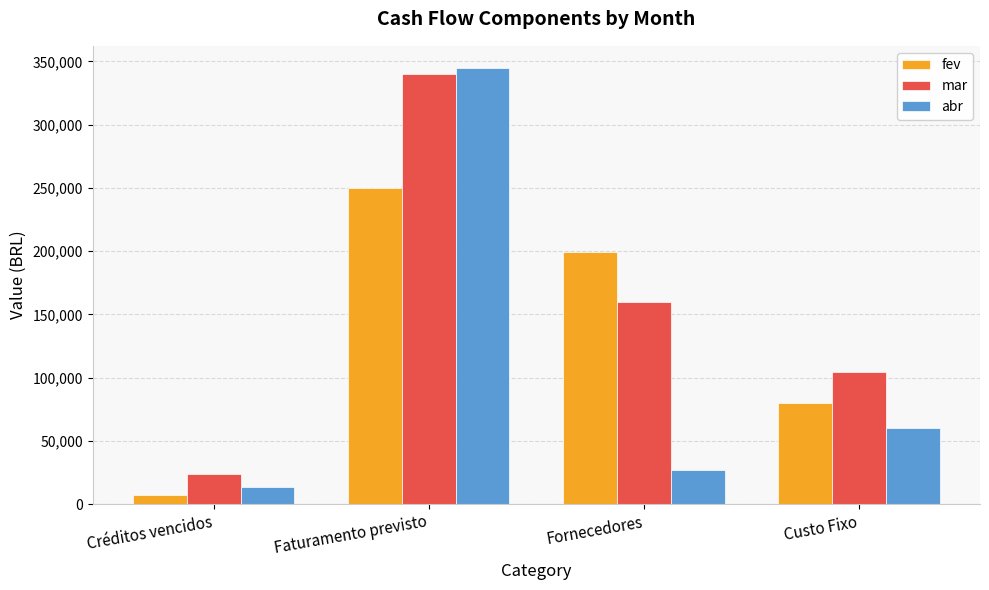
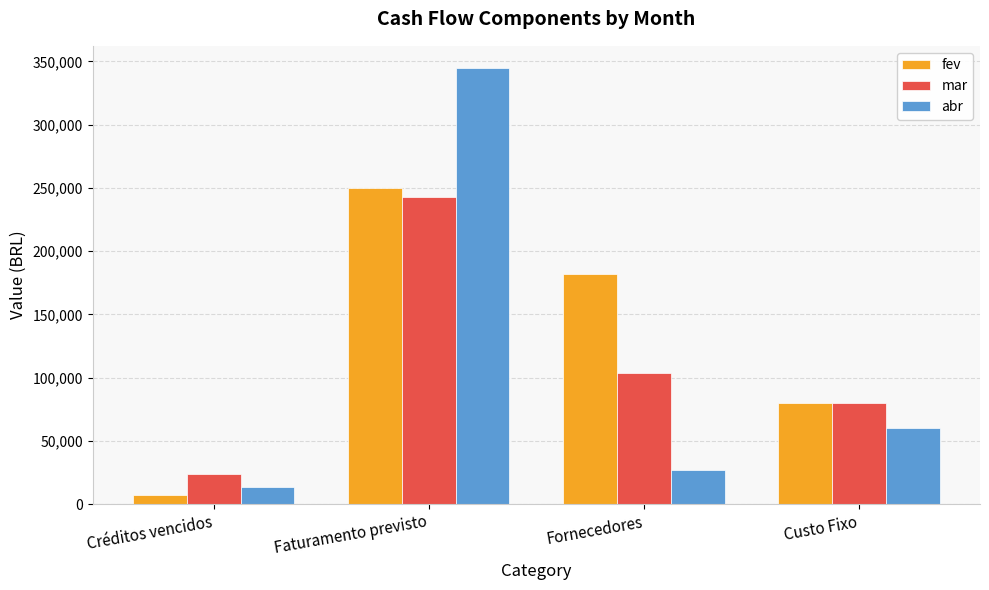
mar, Faturamento previsto: 340,000 -> 243,000
fev, Fornecedores: 199,000 -> 182,000
mar, Fornecedores: 160,000 -> 104,000
mar, Custo Fixo: 105,000 -> 80,000
